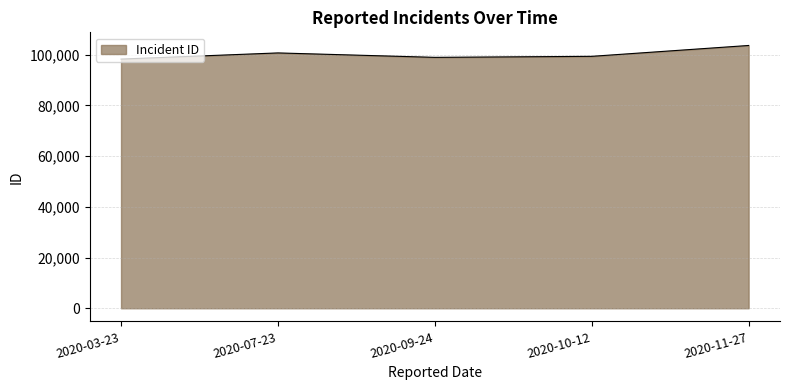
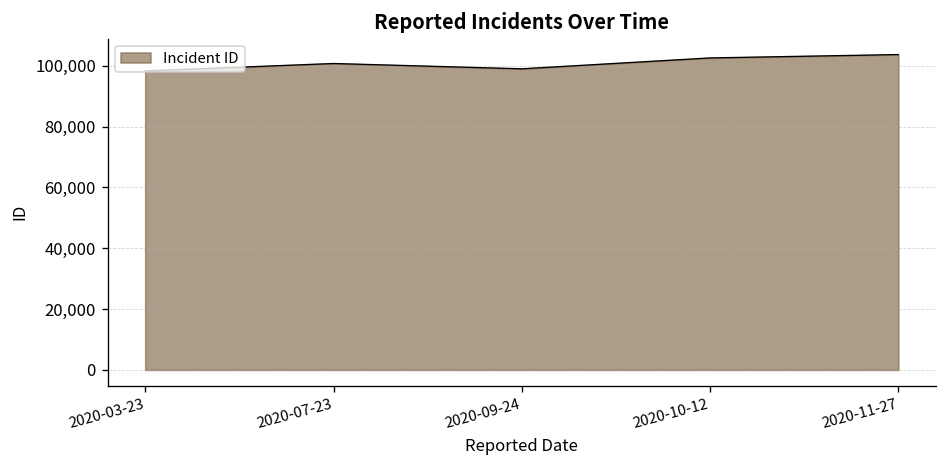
2020-10-12: 99,000 -> 103,000
